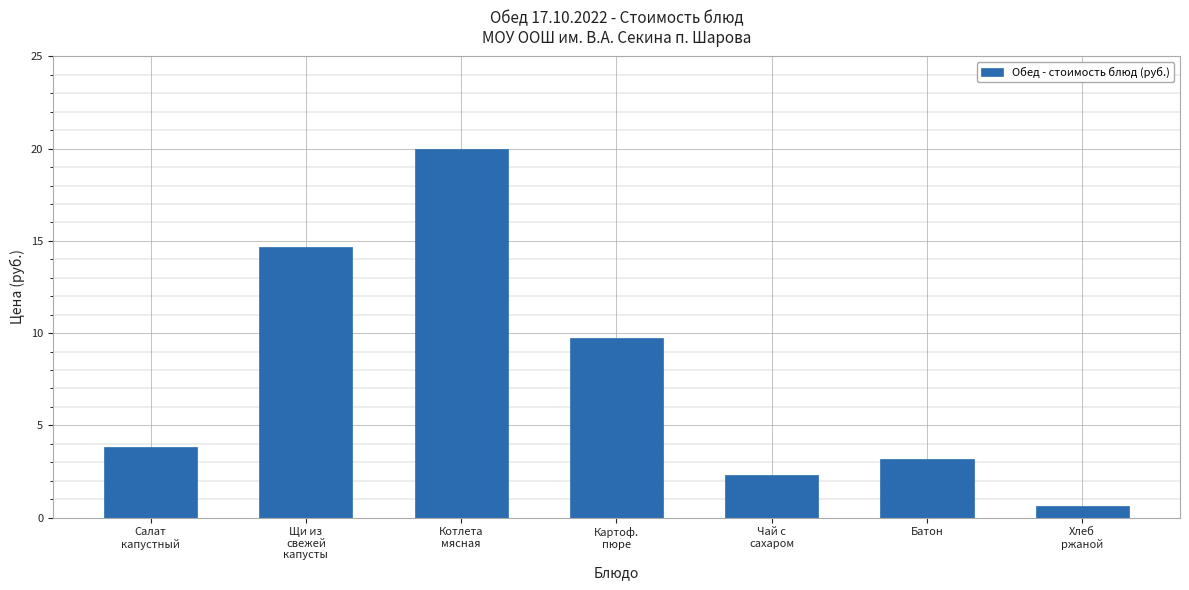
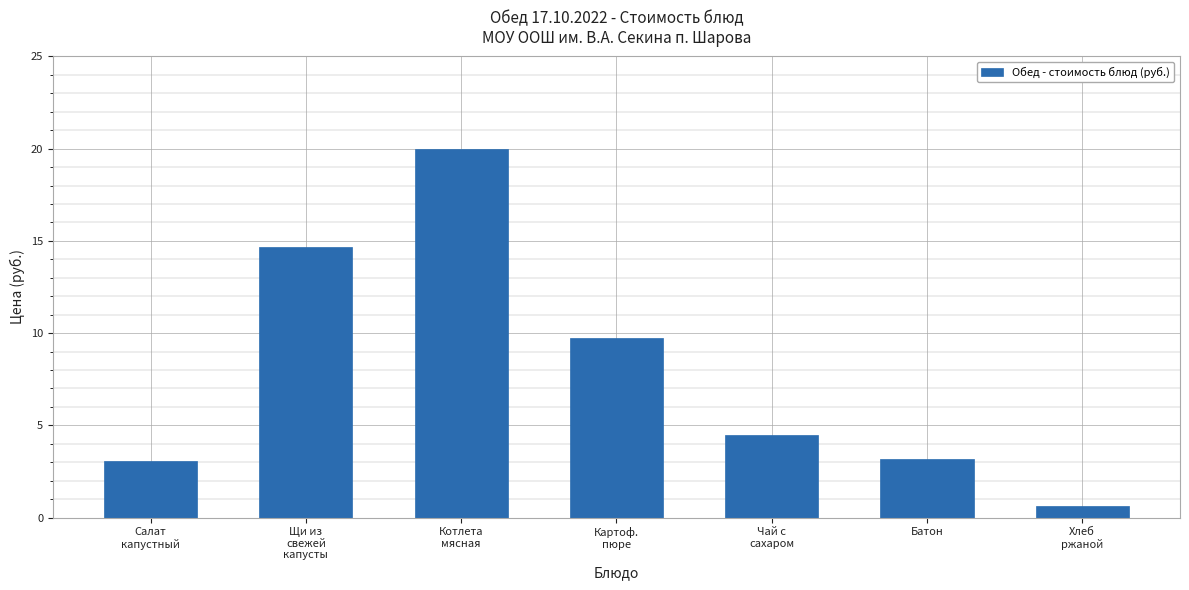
Салат капустный: 3.8 -> 3.1
Чай с сахаром: 2.3 -> 4.5
